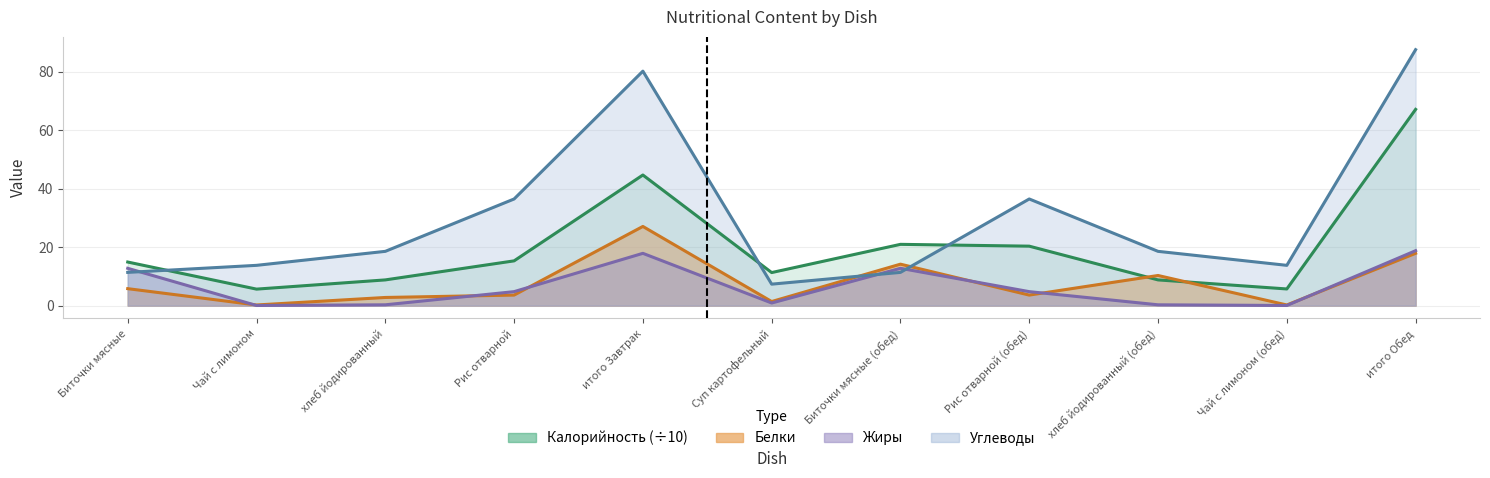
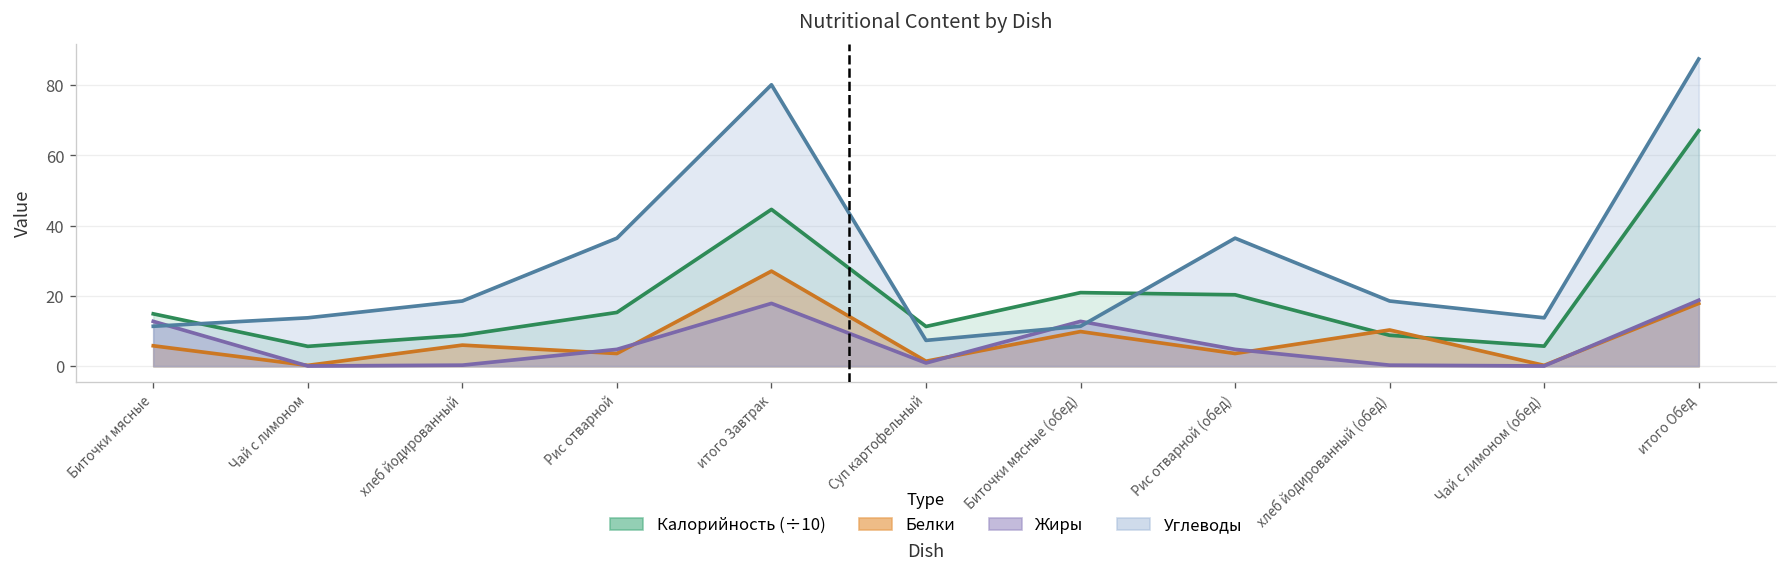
Белки, хлеб йодированный: 3 -> 6
Белки, Биточки мясные (обед): 14 -> 10
